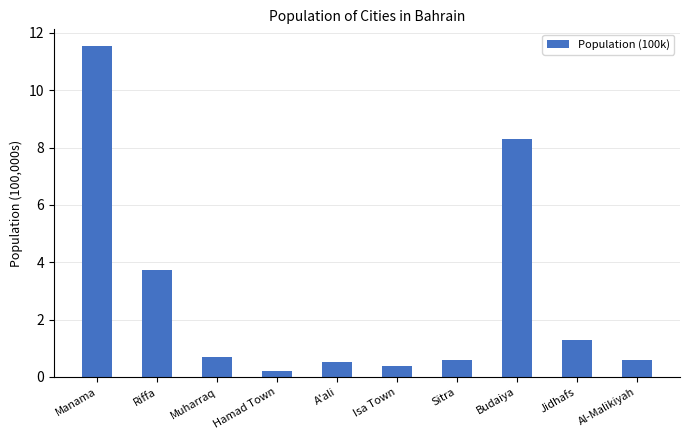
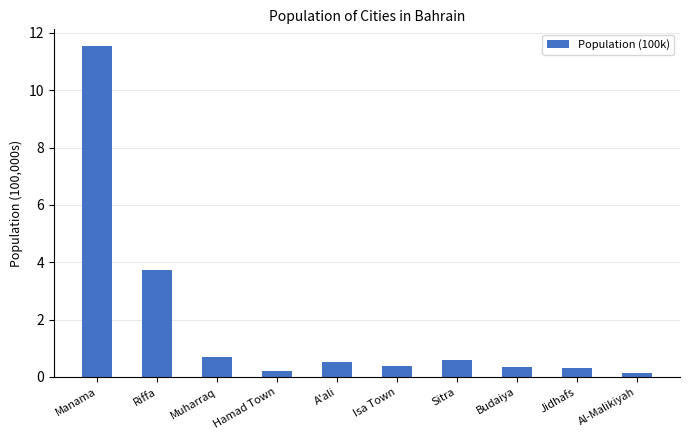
Budaiya: 8.3 -> 0.3
Jidhafs: 1.3 -> 0.3
Al-Malikiyah: 0.6 -> 0.1
